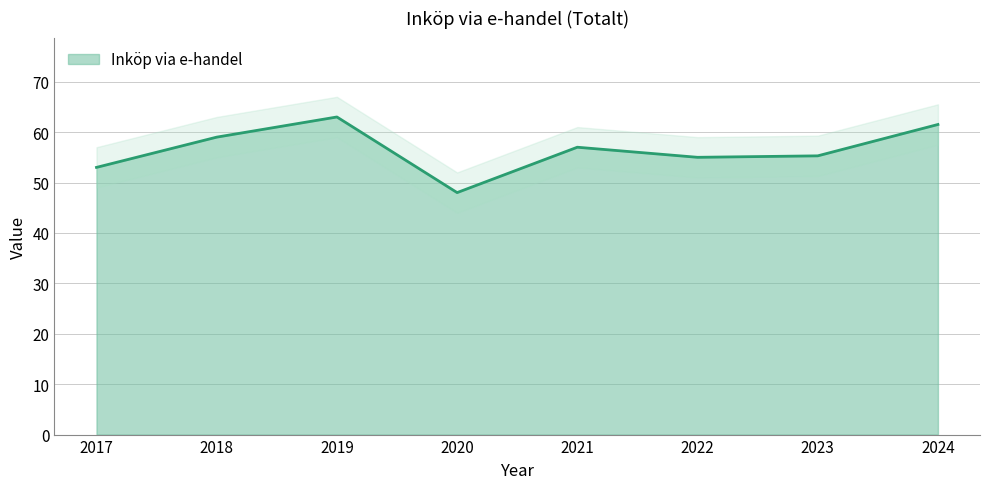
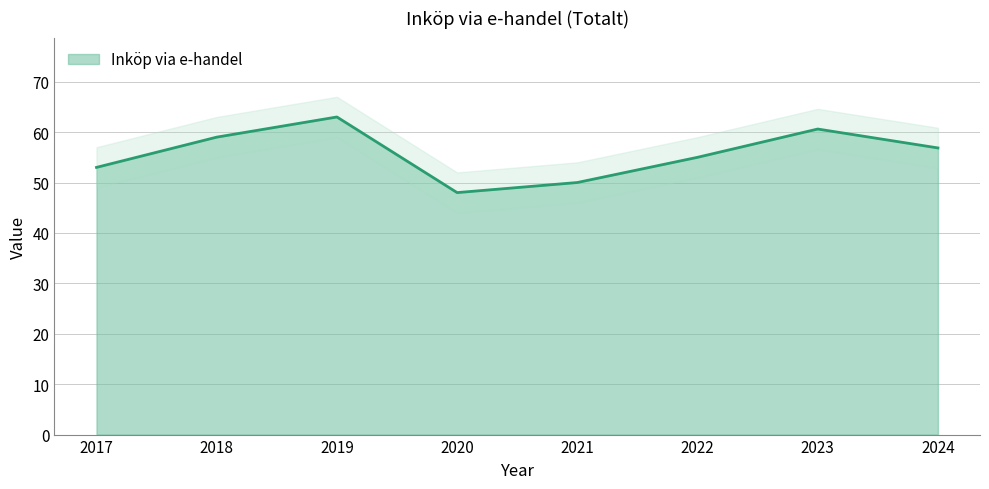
Inköp via e-handel, 2021: 57 -> 50
Inköp via e-handel, 2023: 55 -> 61
Inköp via e-handel, 2024: 62 -> 57
